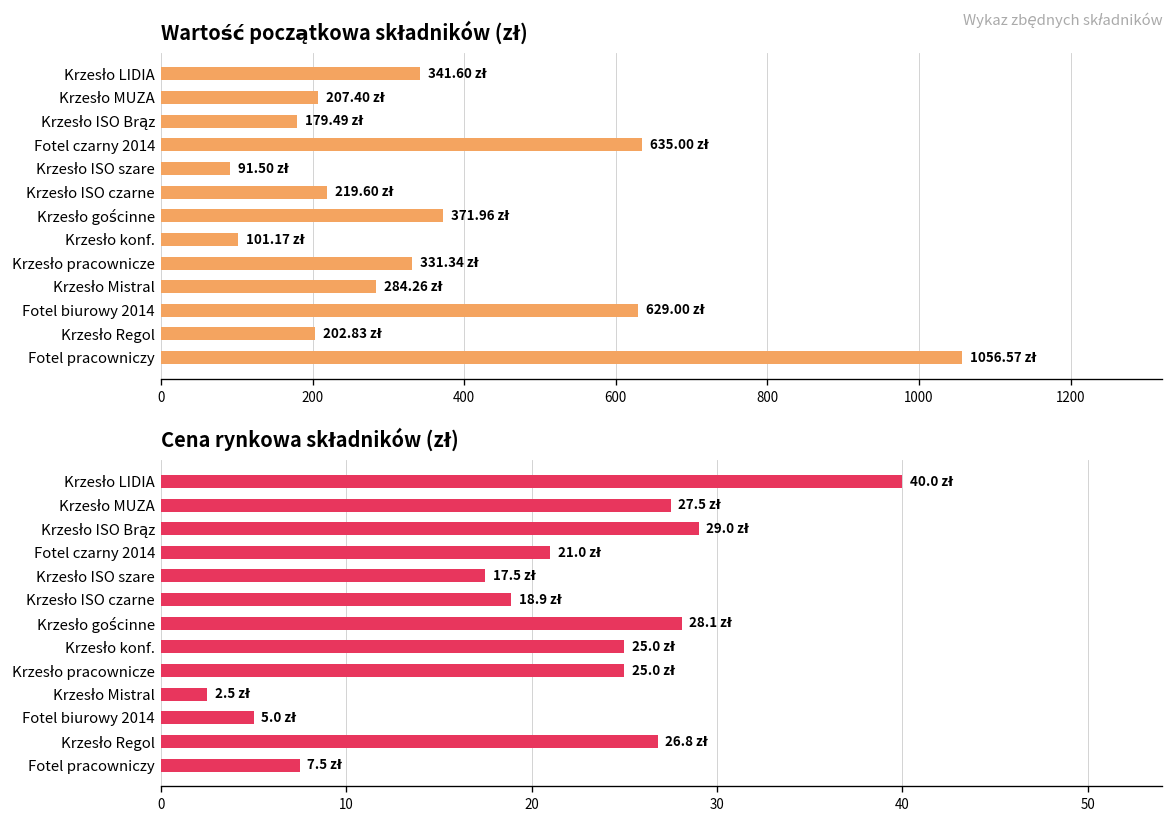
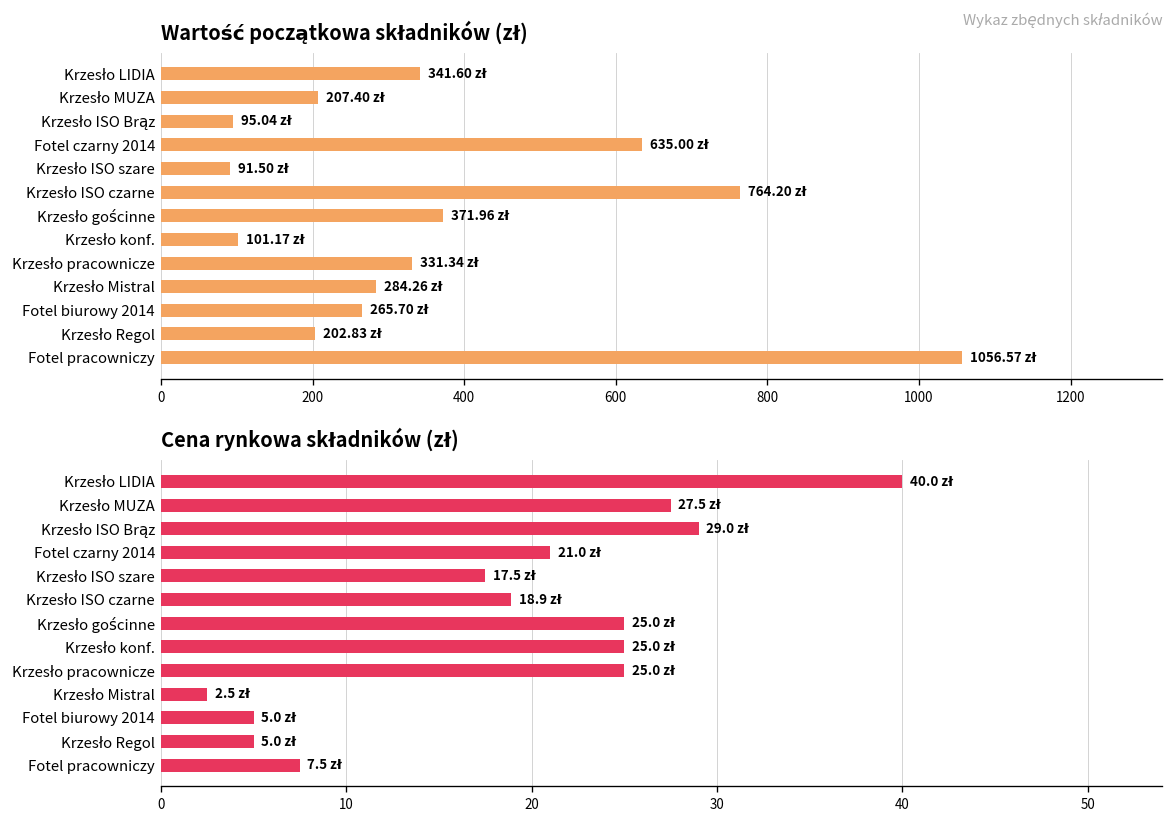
Wartość początkowa składników (zł), Krzesło ISO Brąz: 179.49 -> 95.04
Wartość początkowa składników (zł), Krzesło ISO czarne: 219.60 -> 764.20
Wartość początkowa składników (zł), Fotel biurowy 2014: 629.00 -> 265.70
Cena rynkowa składników (zł), Krzesło gościnne: 28.1 -> 25.0
Cena rynkowa składników (zł), Krzesło Regol: 26.8 -> 5.0
